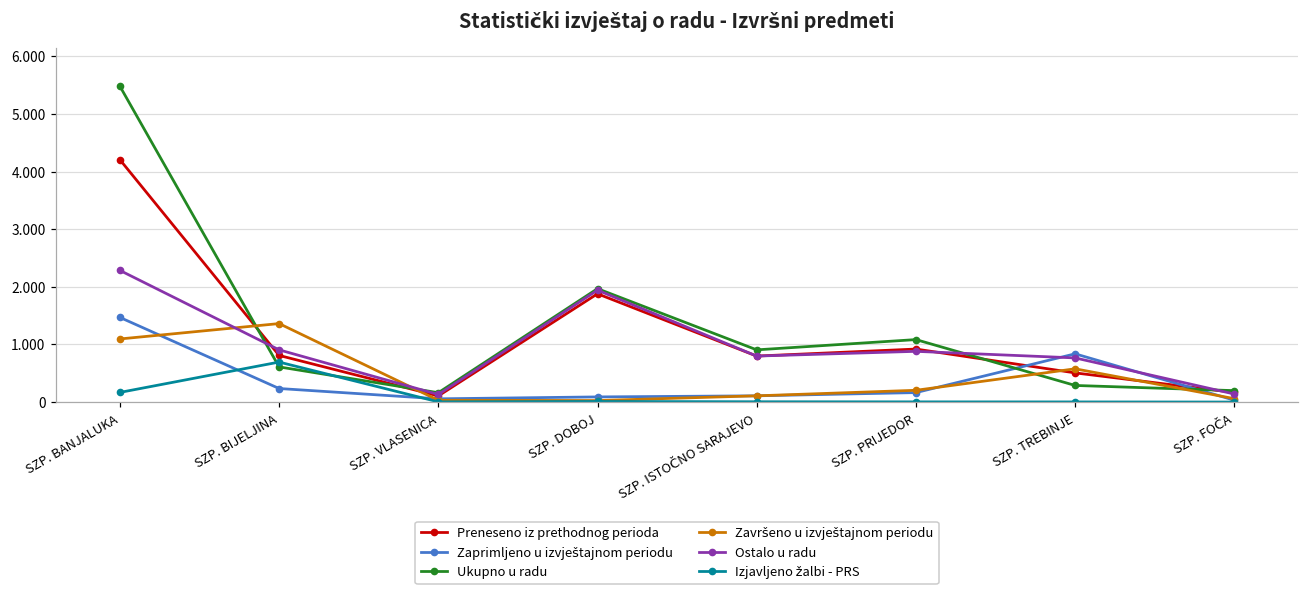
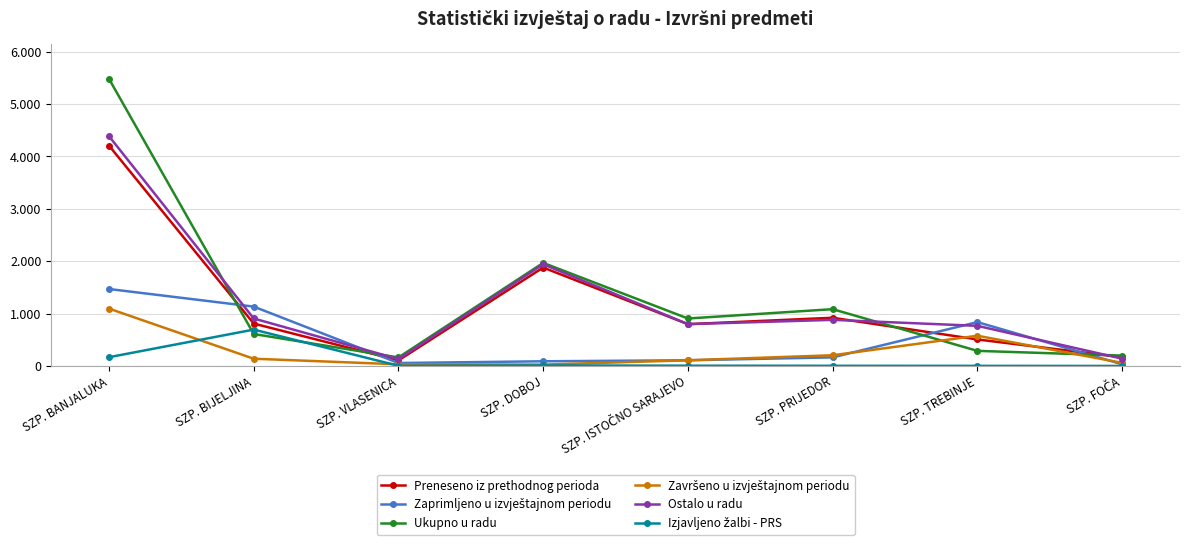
Ostalo u radu, SZP. BANJALUKA: 2.3 -> 4.4
Zaprimljeno u izvještajnom periodu, SZP. BIJELJINA: 0.2 -> 1.1
Završeno u izvještajnom periodu, SZP. BIJELJINA: 1.4 -> 0.1
